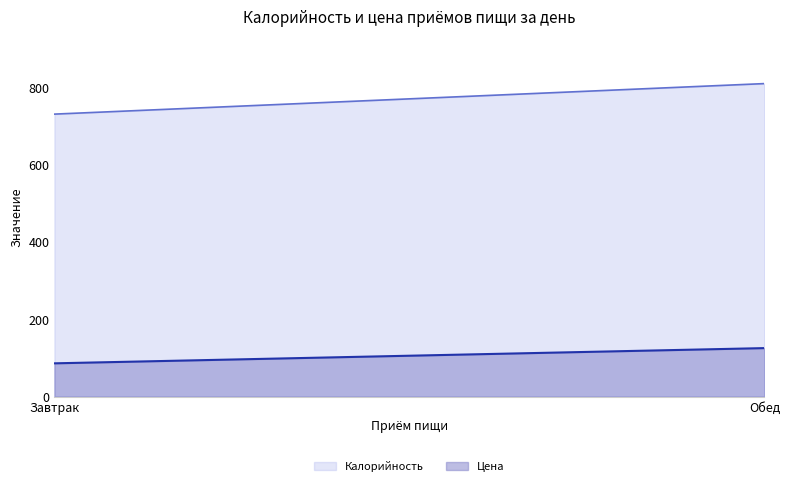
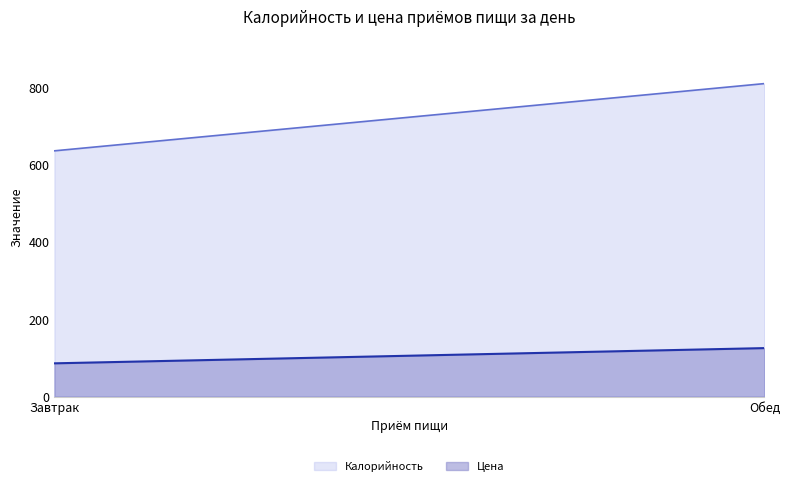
Калорийность, Завтрак: 730 -> 640
